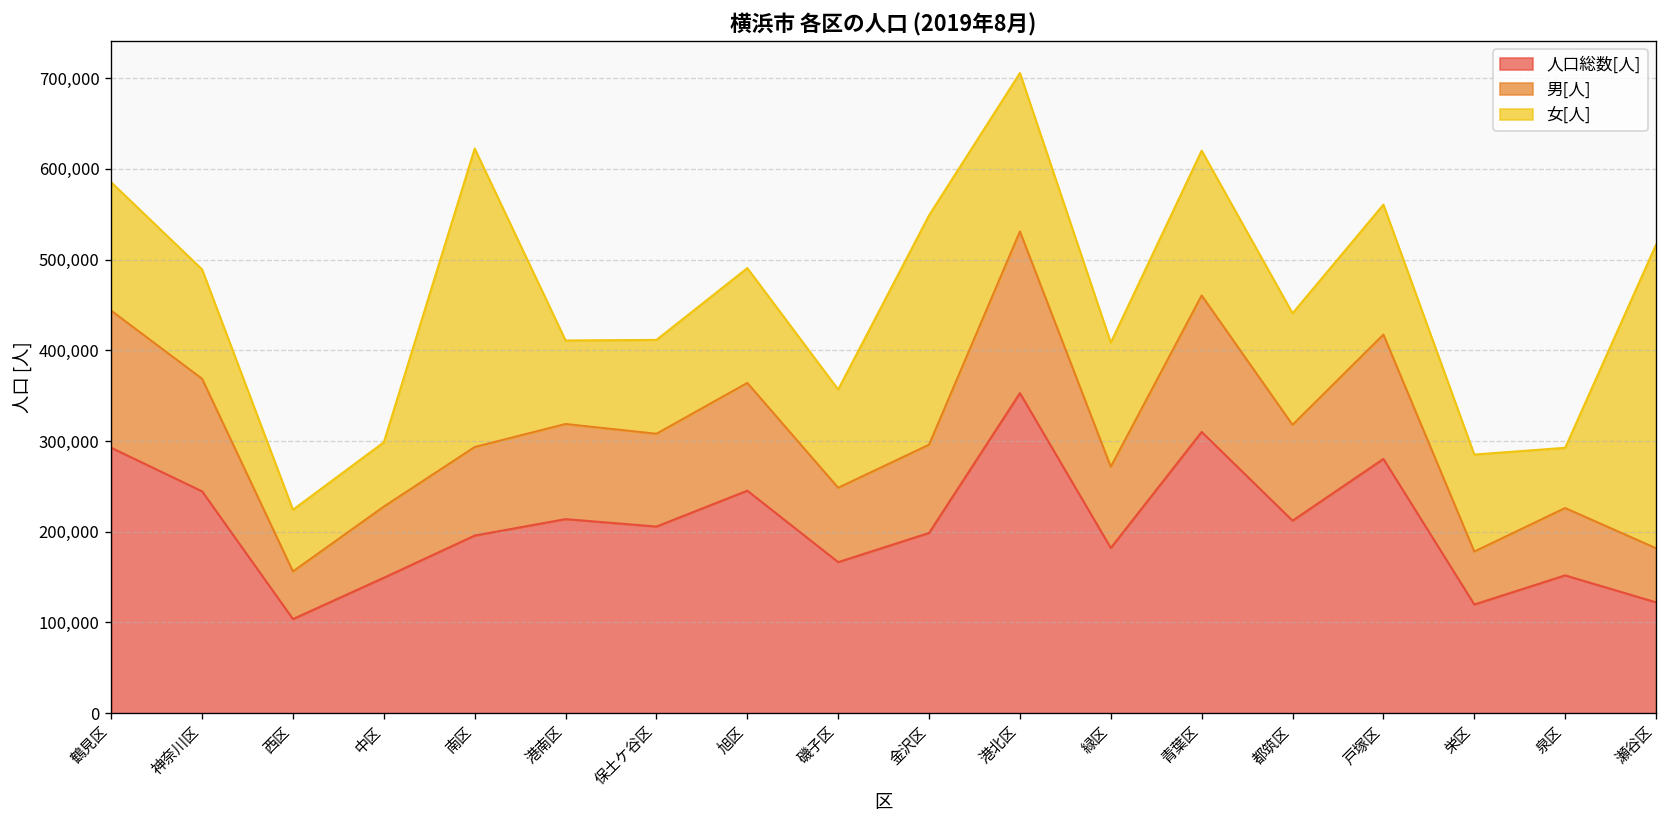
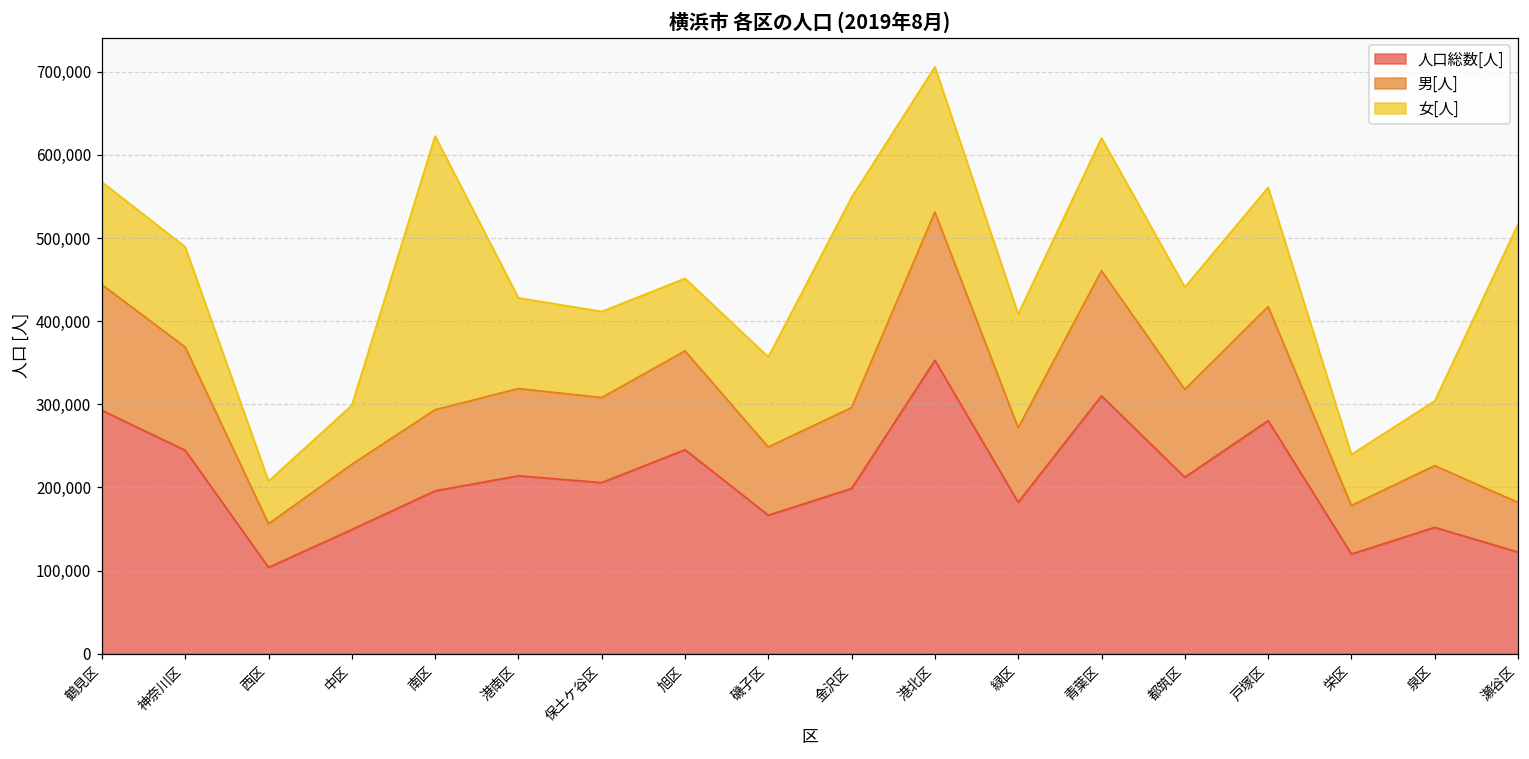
女[人], 鶴見区: 140,000 -> 120,000
女[人], 西区: 70,000 -> 50,000
女[人], 港南区: 90,000 -> 110,000
女[人], 旭区: 130,000 -> 90,000
女[人], 栄区: 110,000 -> 60,000
女[人], 泉区: 70,000 -> 80,000
